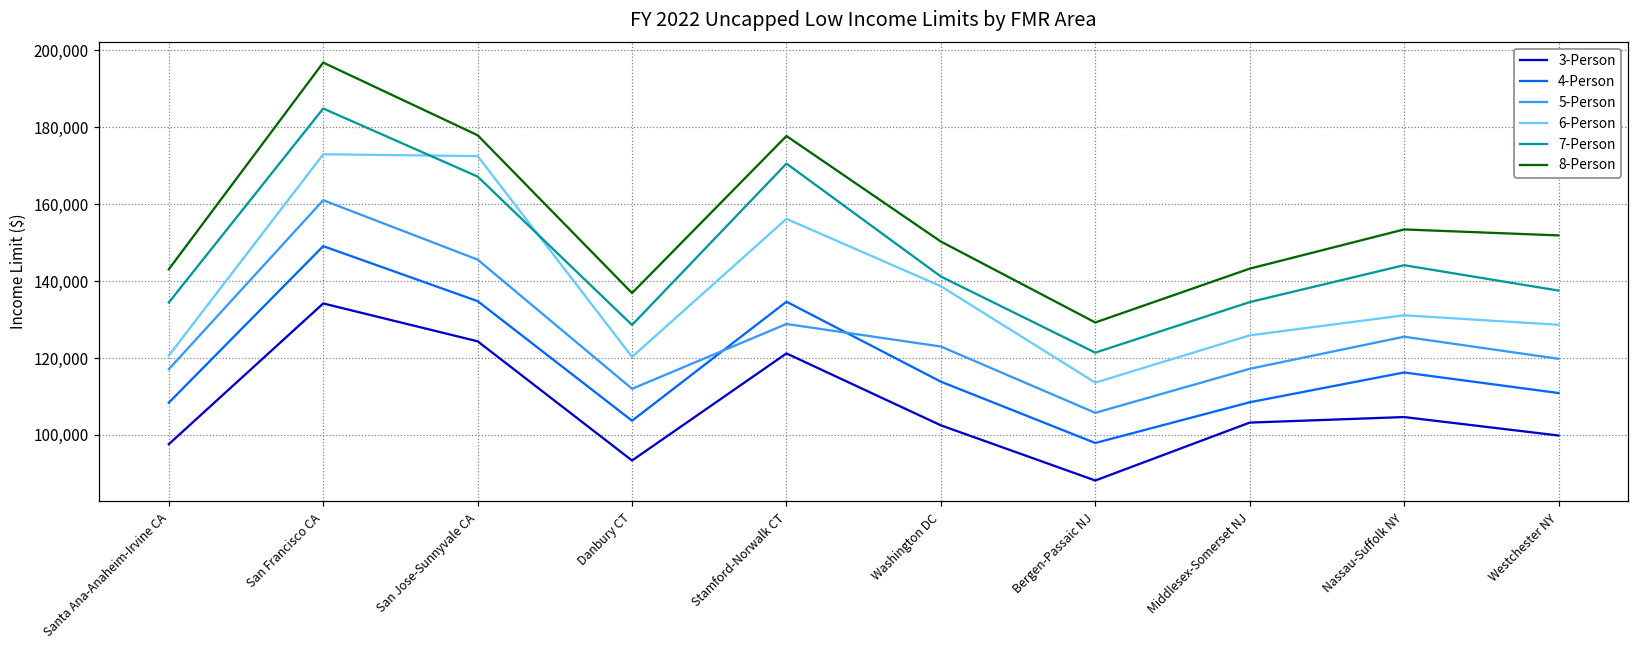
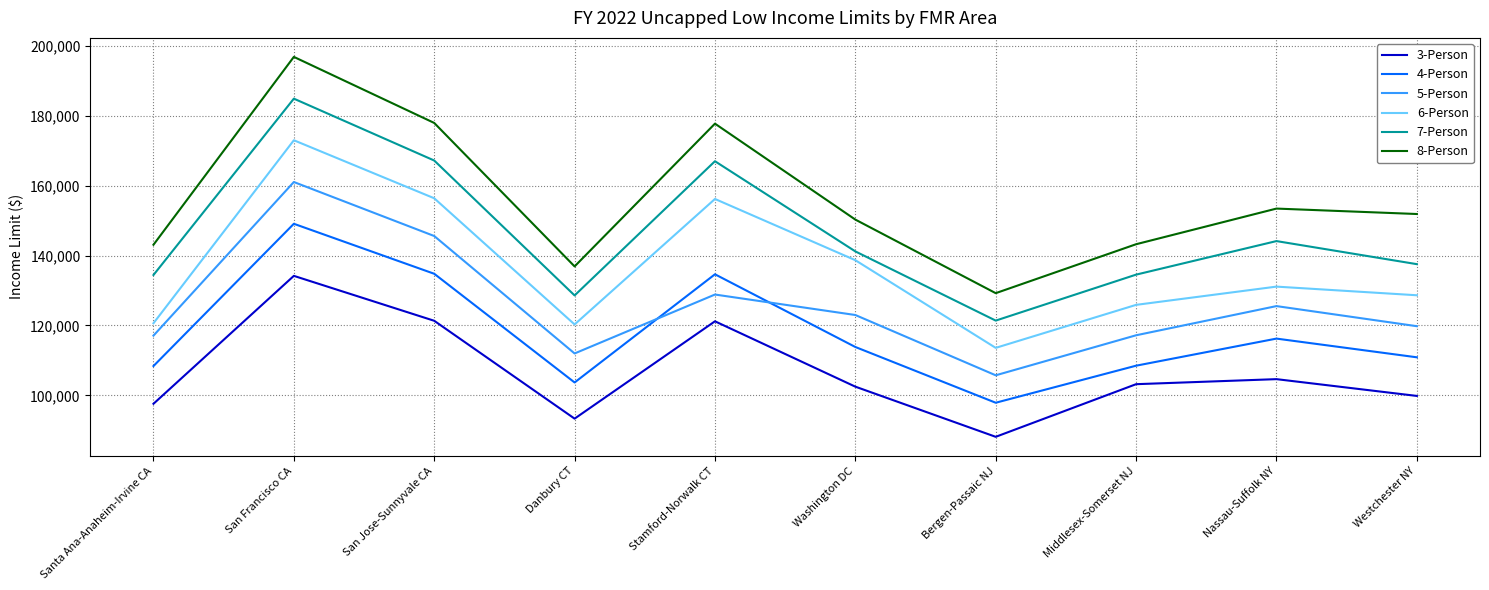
3-Person, San Jose-Sunnyvale CA: 124,000 -> 121,000
6-Person, San Jose-Sunnyvale CA: 173,000 -> 156,000
7-Person, Stamford-Norwalk CT: 171,000 -> 167,000
